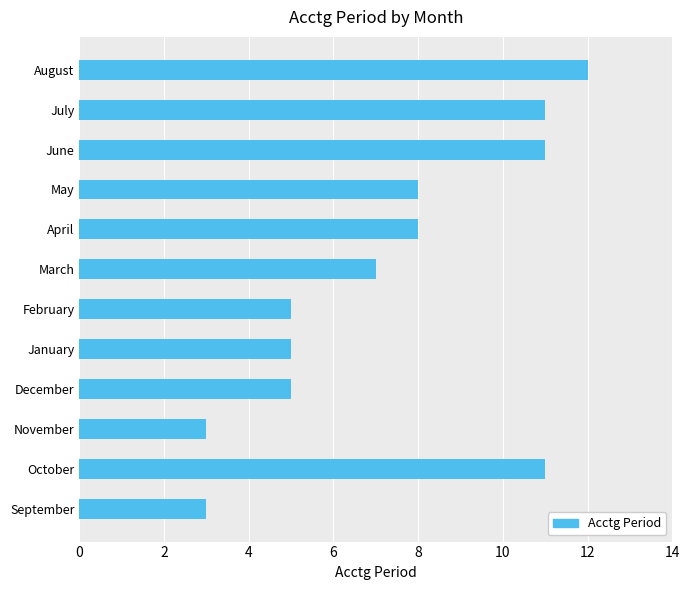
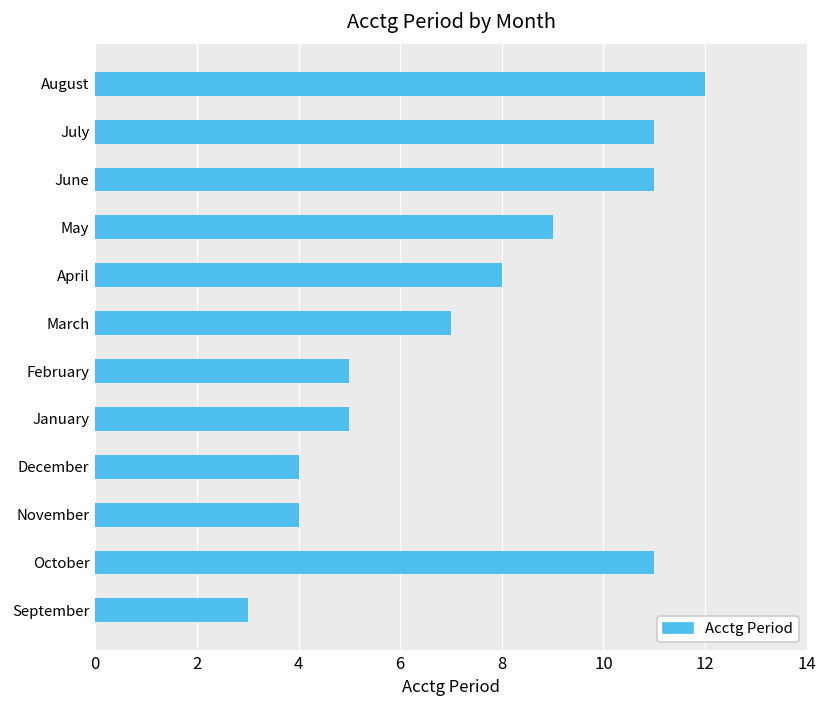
May: 8 -> 9
December: 5 -> 4
November: 3 -> 4
